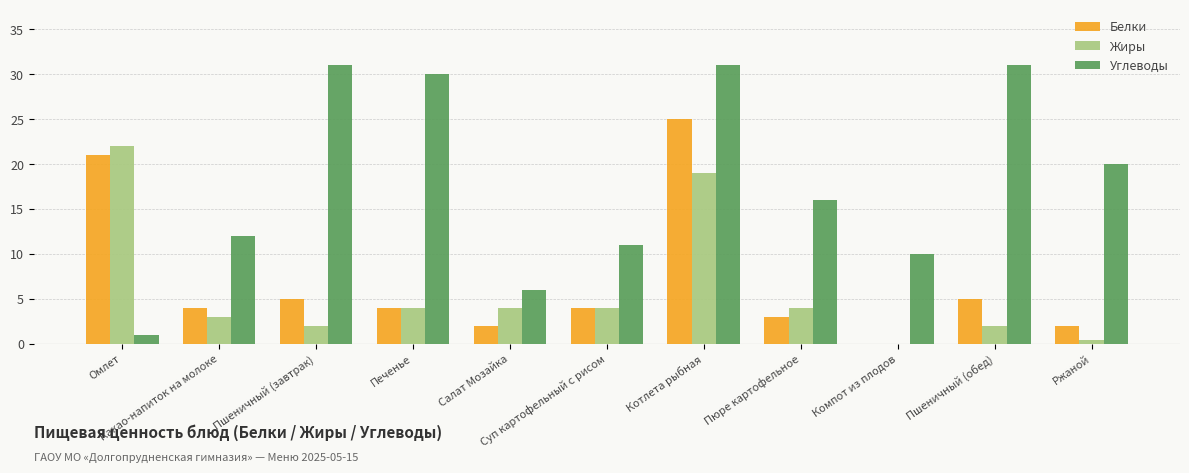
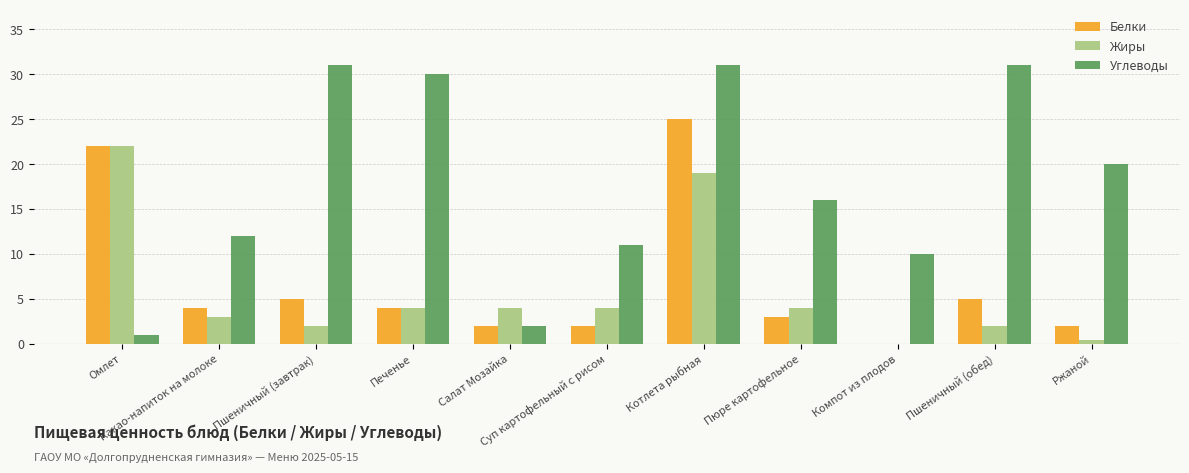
Белки, Омлет: 21 -> 22
Углеводы, Салат Мозайка: 6 -> 2
Белки, Суп картофельный с рисом: 4 -> 2
